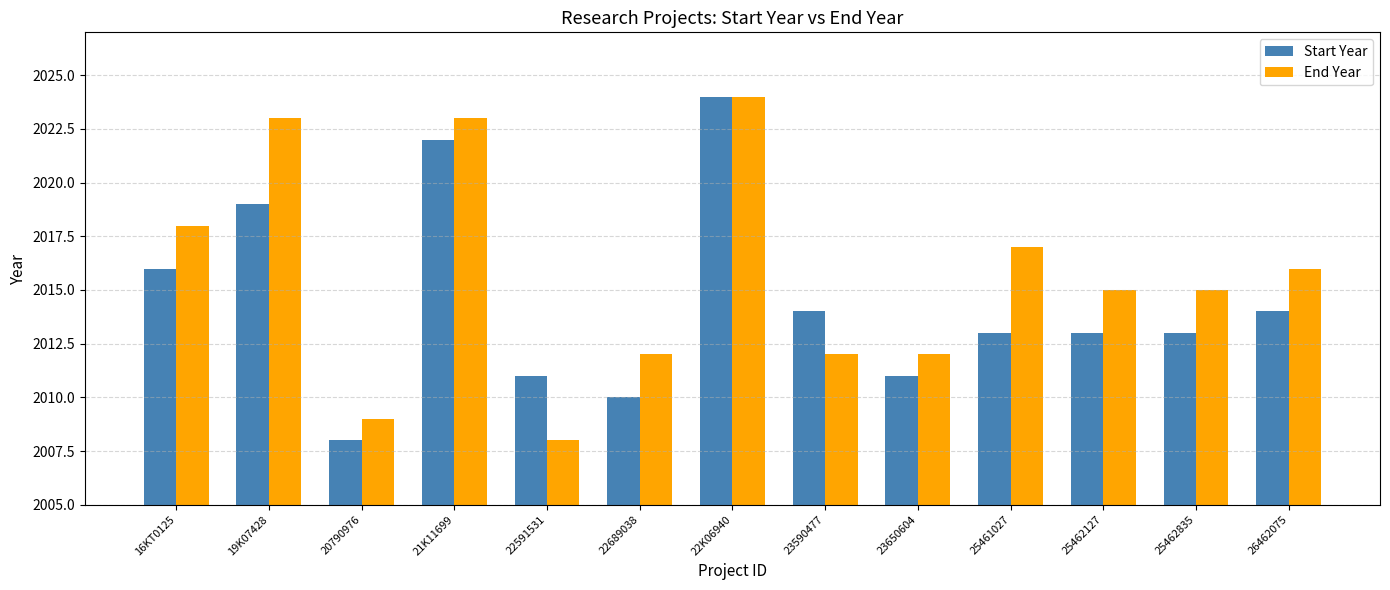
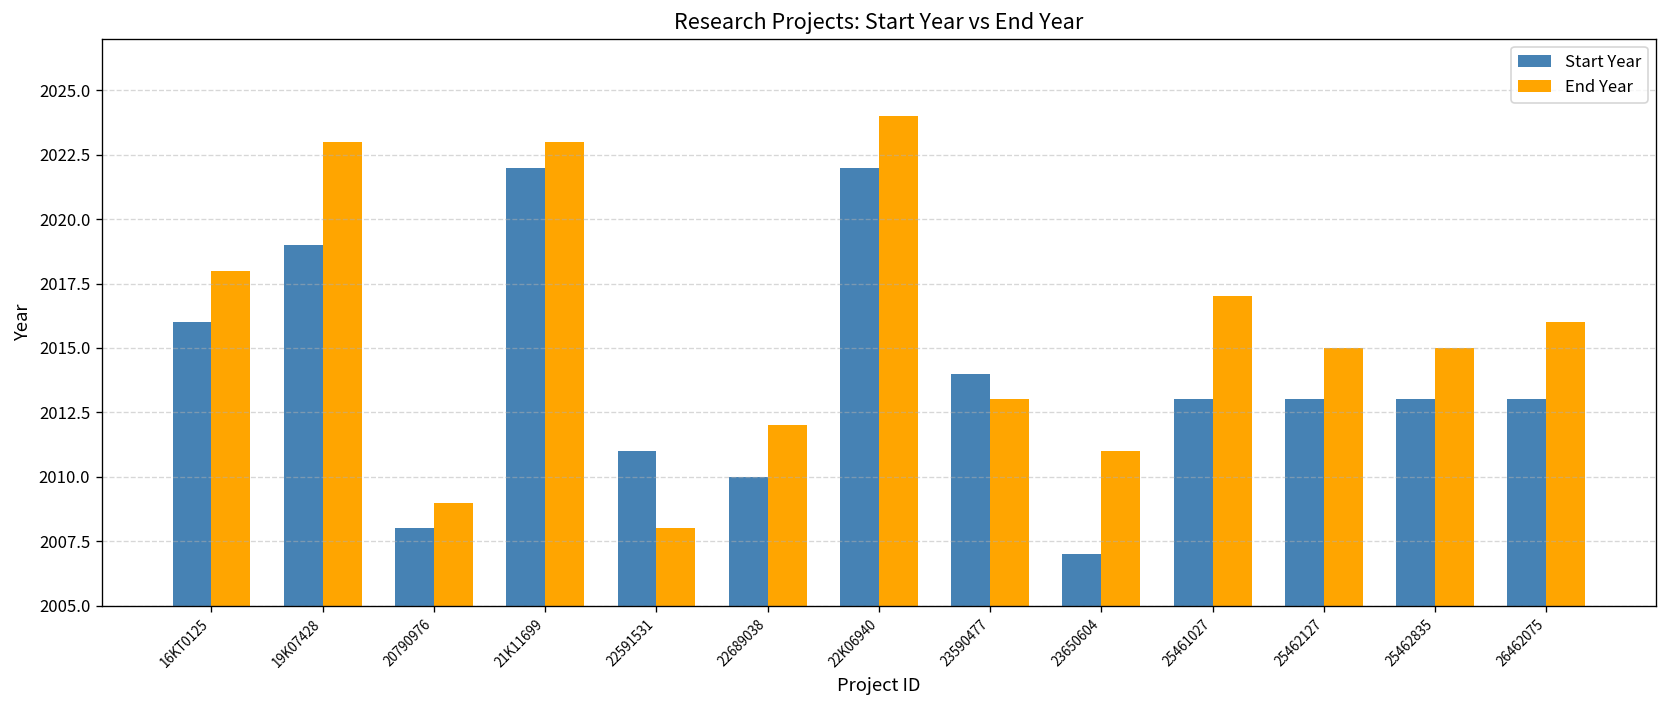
Start Year, 22K06940: 2024 -> 2022
End Year, 23590477: 2012 -> 2013
Start Year, 23650604: 2011 -> 2007
End Year, 23650604: 2012 -> 2011
Start Year, 26462075: 2014 -> 2013
